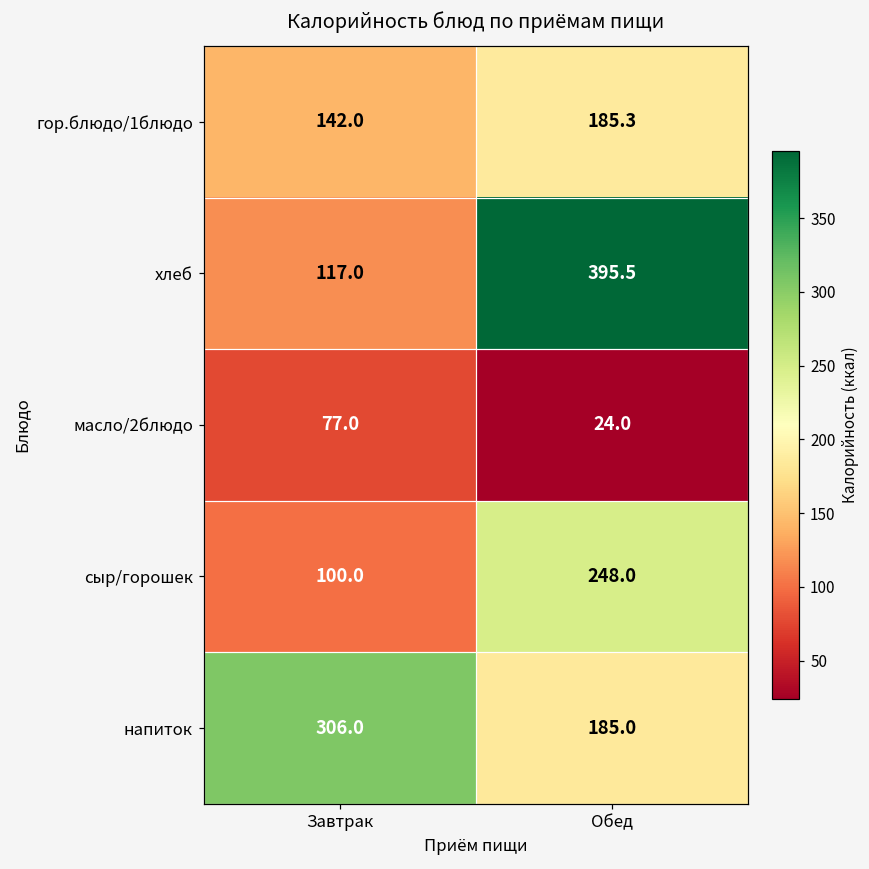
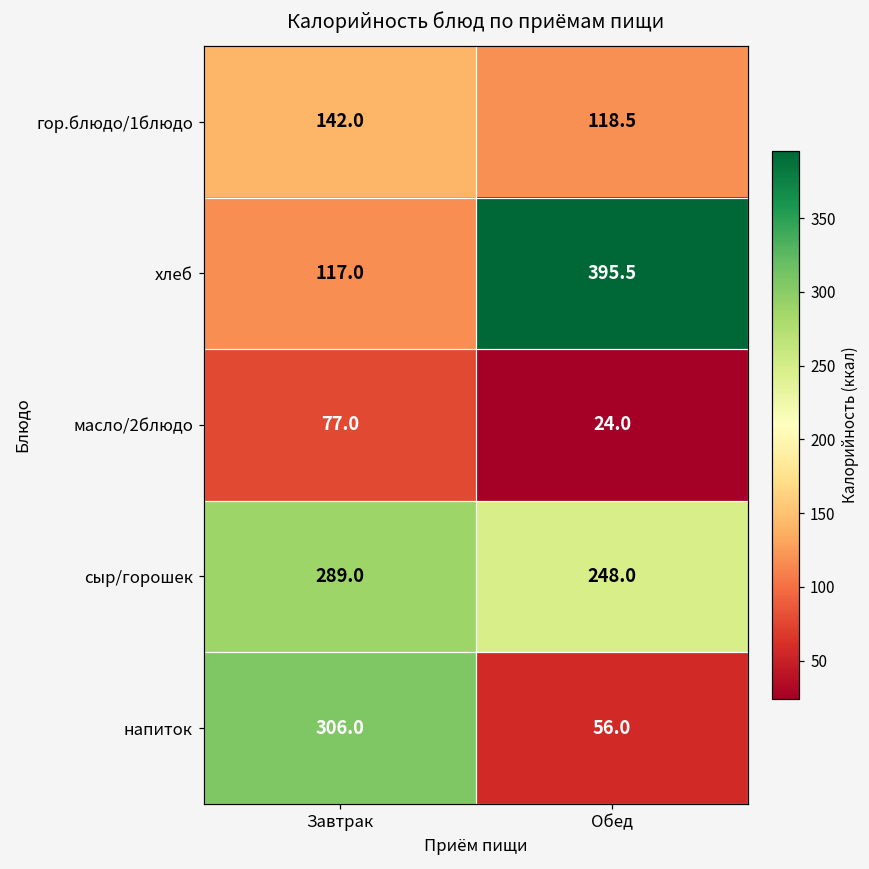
гор.блюдо/1блюдо, Обед: 185.3 -> 118.5
сыр/горошек, Завтрак: 100.0 -> 289.0
напиток, Обед: 185.0 -> 56.0
